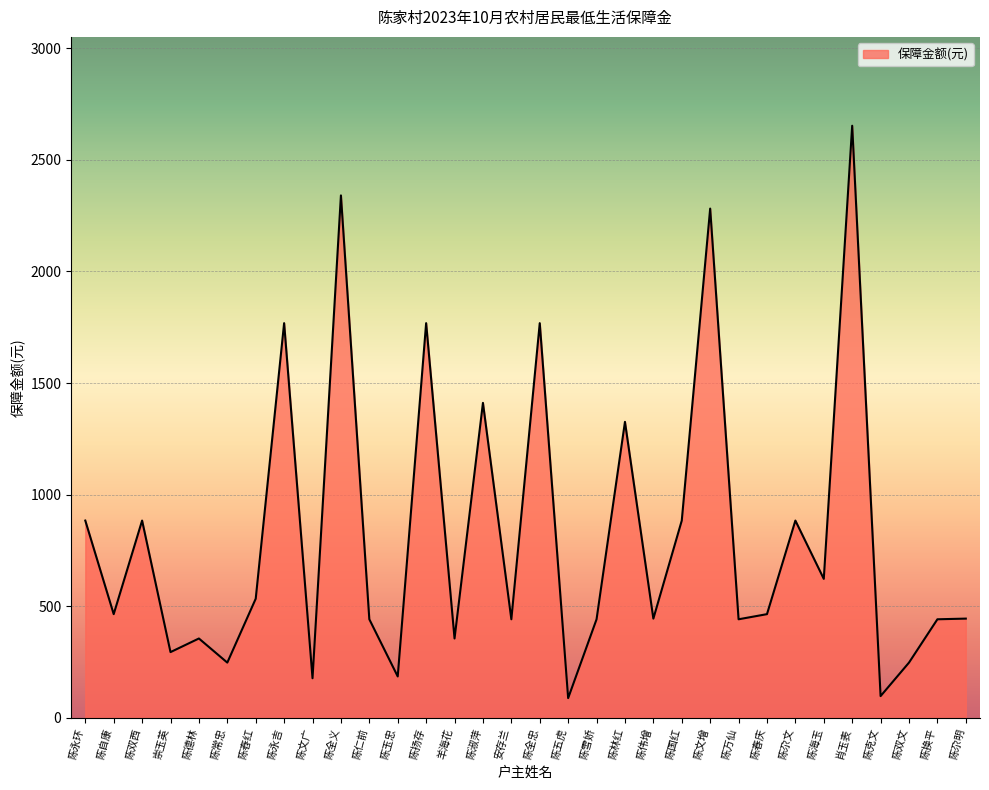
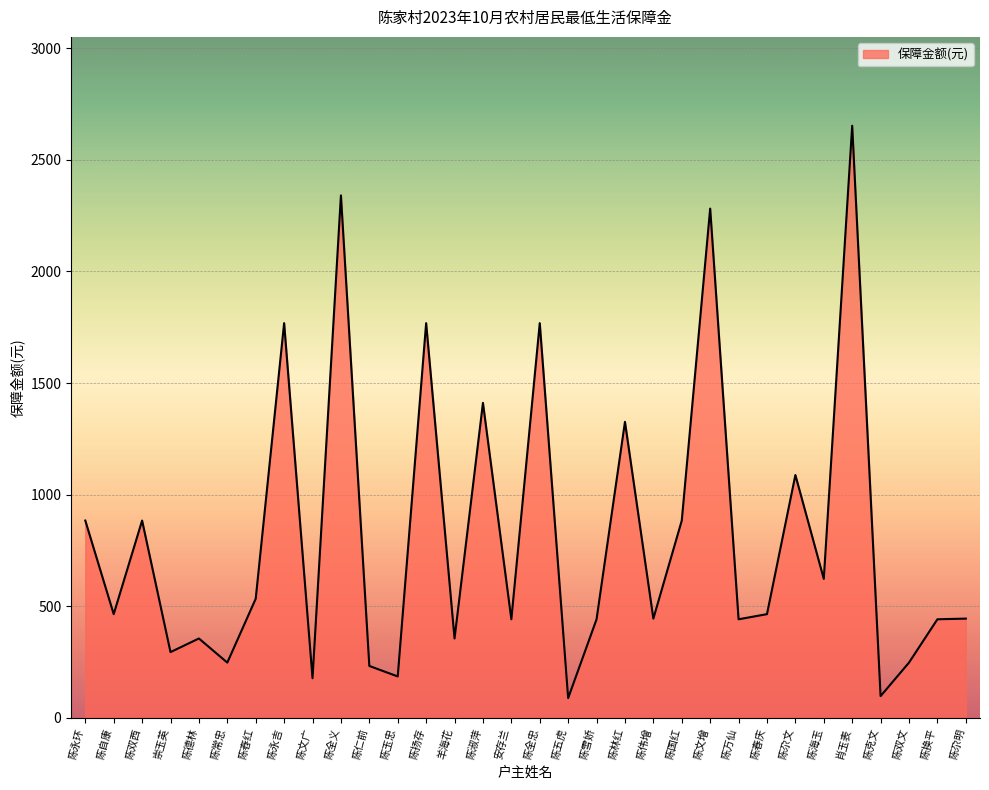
陈仁前: 440 -> 230
陈尕文: 880 -> 1090
